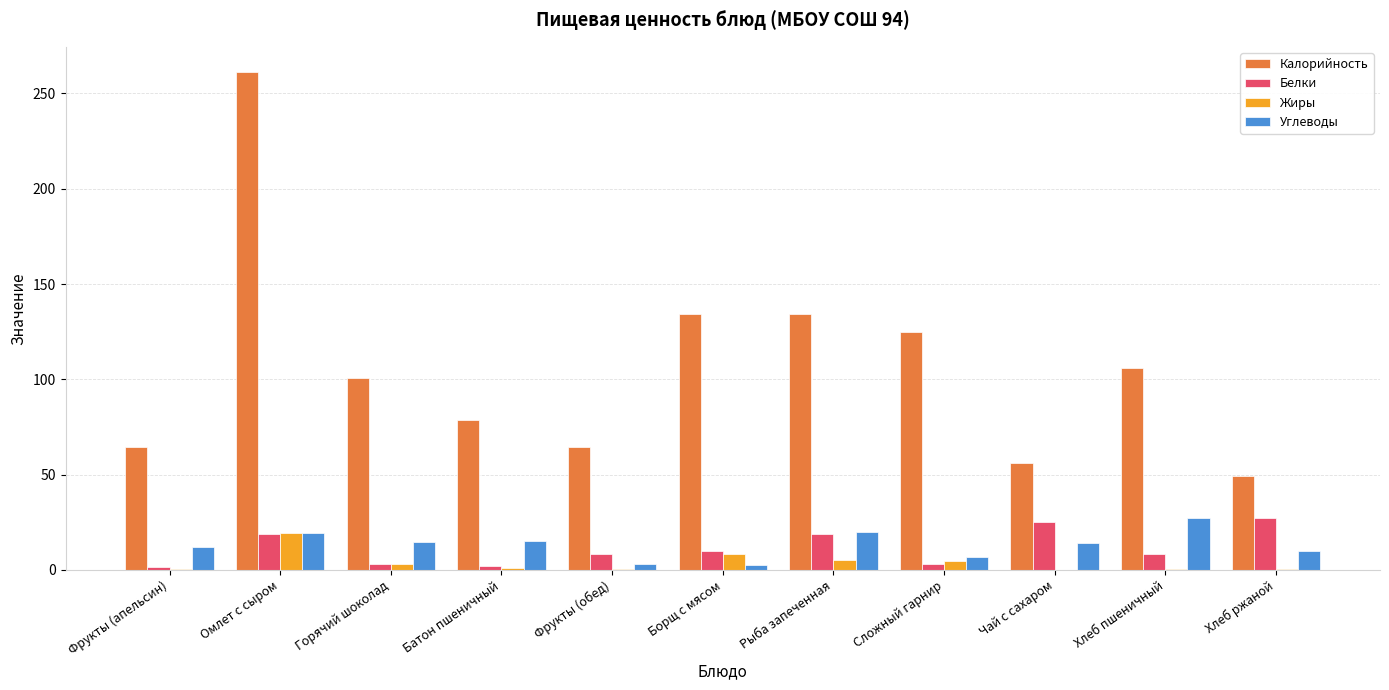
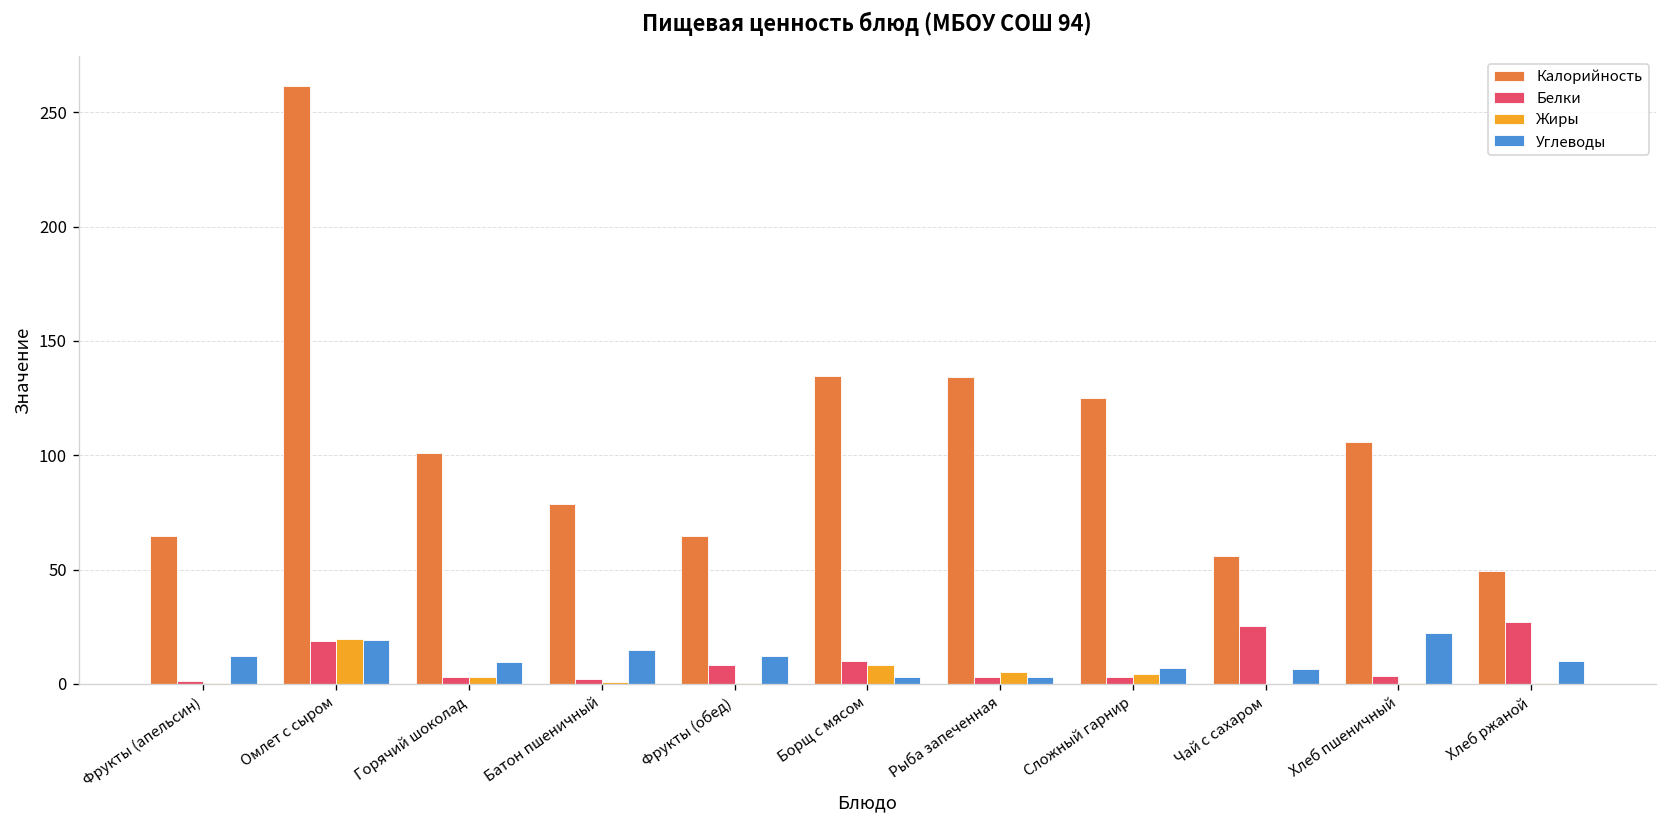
Углеводы, Горячий шоколад: 15 -> 10
Углеводы, Фрукты (обед): 3 -> 12
Белки, Рыба запеченная: 19 -> 3
Углеводы, Рыба запеченная: 20 -> 3
Углеводы, Чай с сахаром: 14 -> 7
Белки, Хлеб пшеничный: 8 -> 3
Углеводы, Хлеб пшеничный: 27 -> 22
